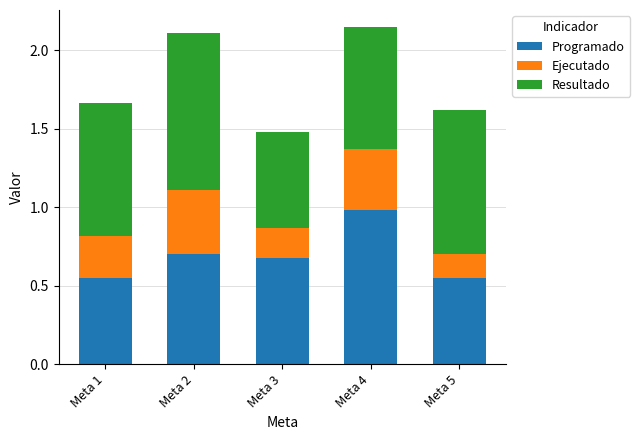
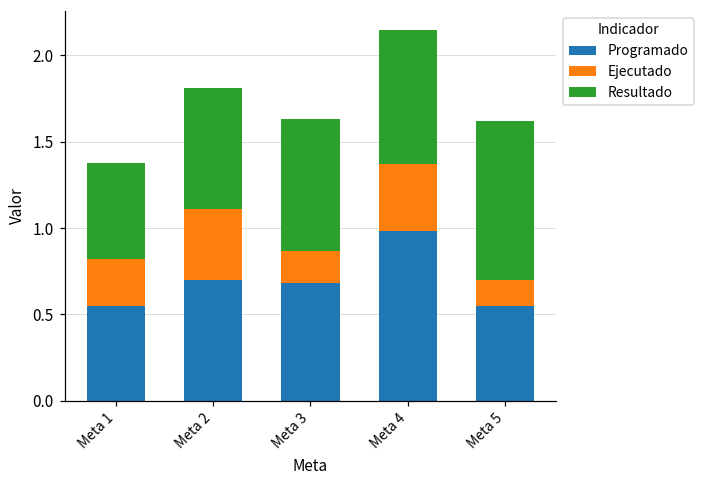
Resultado, Meta 1: 0.85 -> 0.56
Resultado, Meta 2: 1.0 -> 0.7
Resultado, Meta 3: 0.61 -> 0.76
